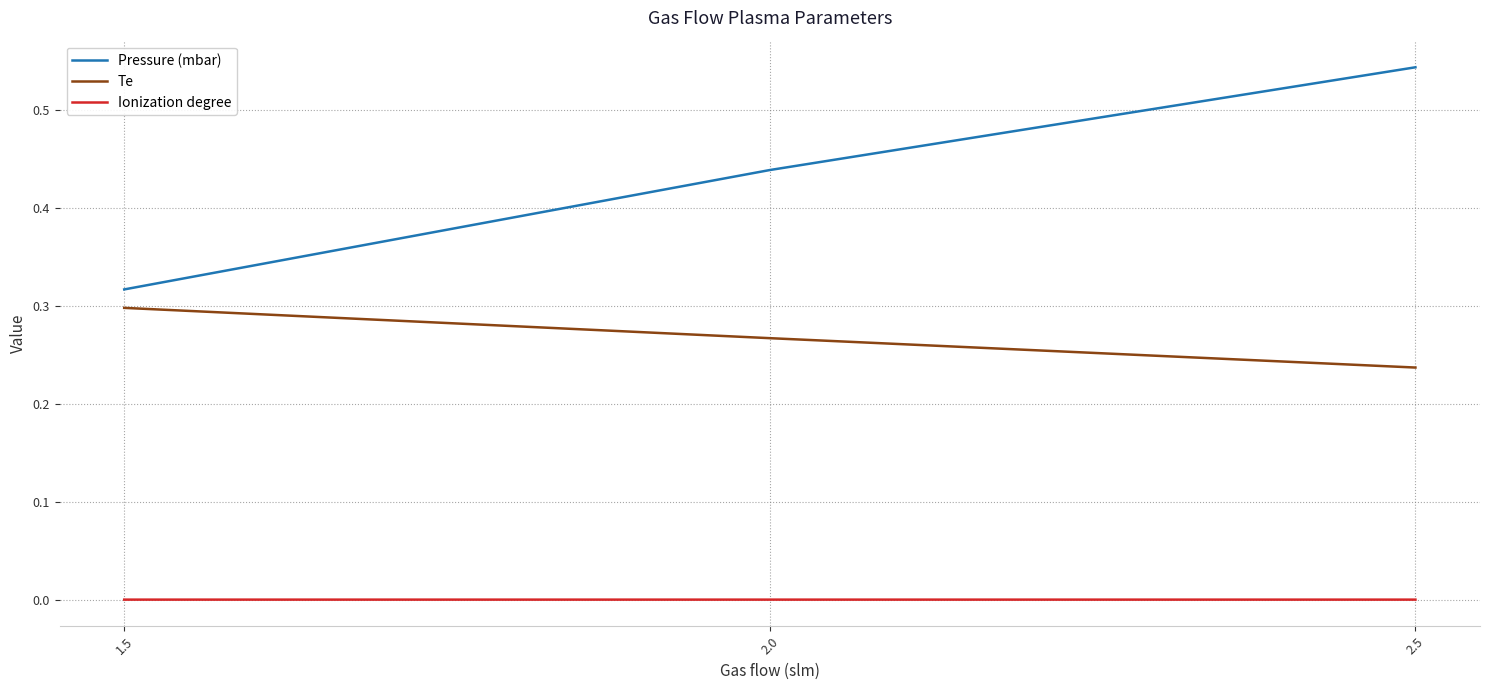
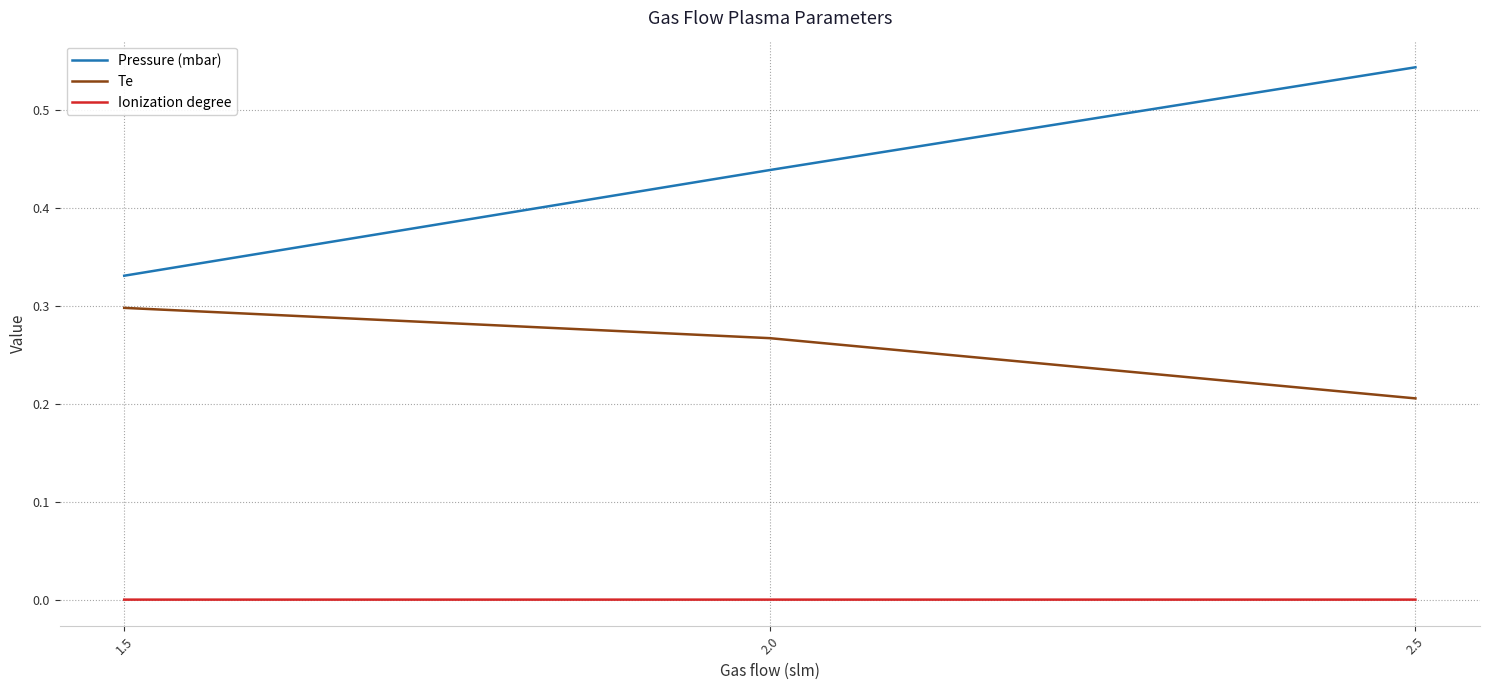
Pressure (mbar), 1.5: 0.32 -> 0.33
Te, 2.5: 0.24 -> 0.21
